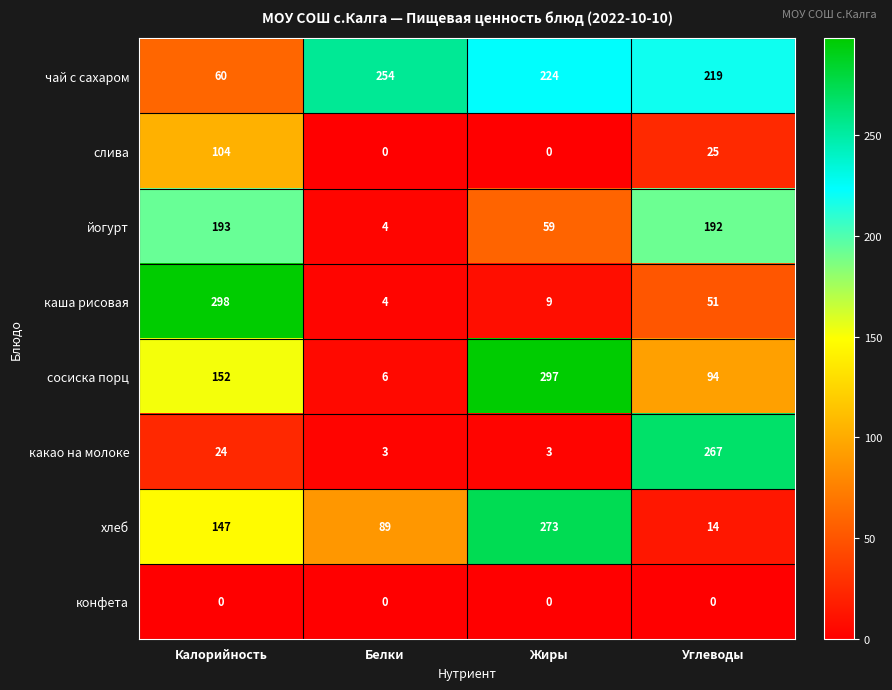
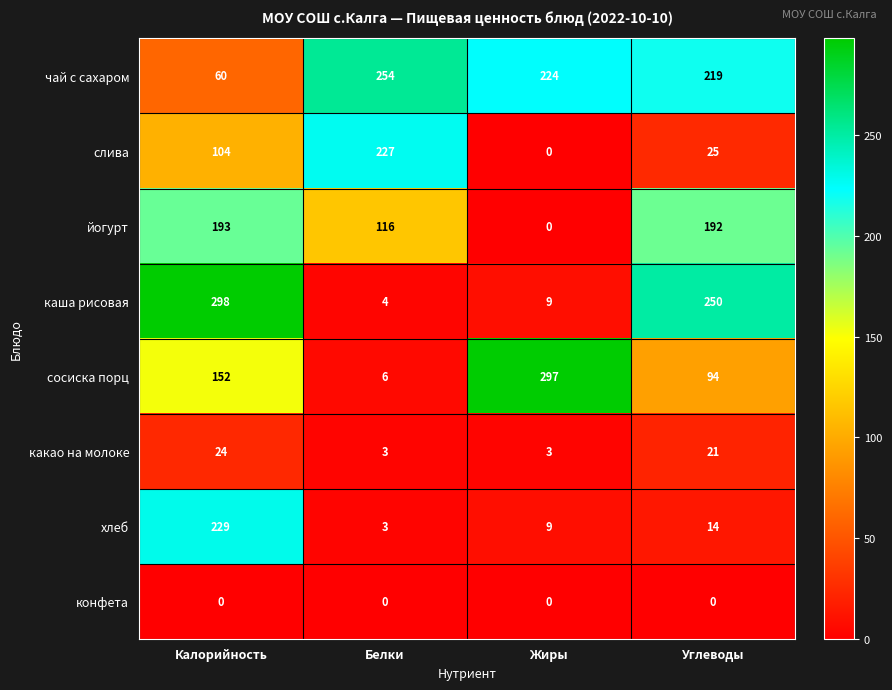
слива, Белки: 0 -> 227
йогурт, Белки: 4 -> 116
йогурт, Жиры: 59 -> 0
каша рисовая, Углеводы: 51 -> 250
какао на молоке, Углеводы: 267 -> 21
хлеб, Калорийность: 147 -> 229
хлеб, Белки: 89 -> 3
хлеб, Жиры: 273 -> 9
